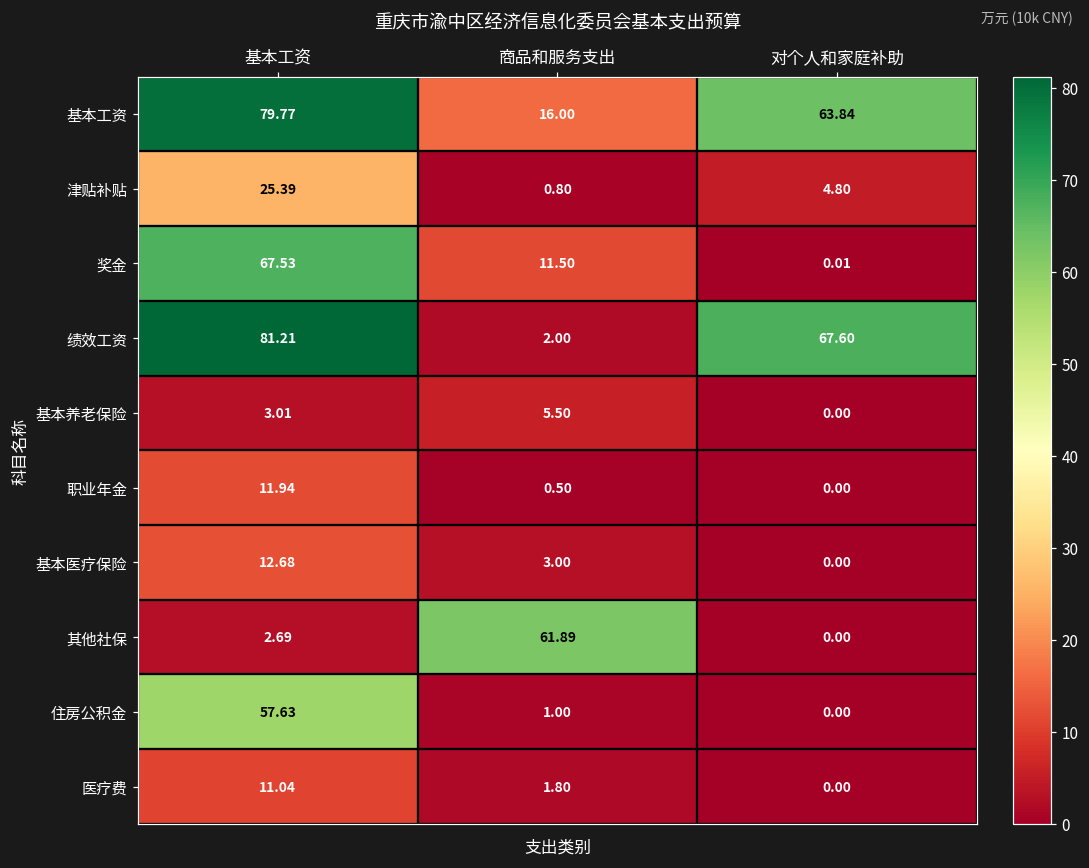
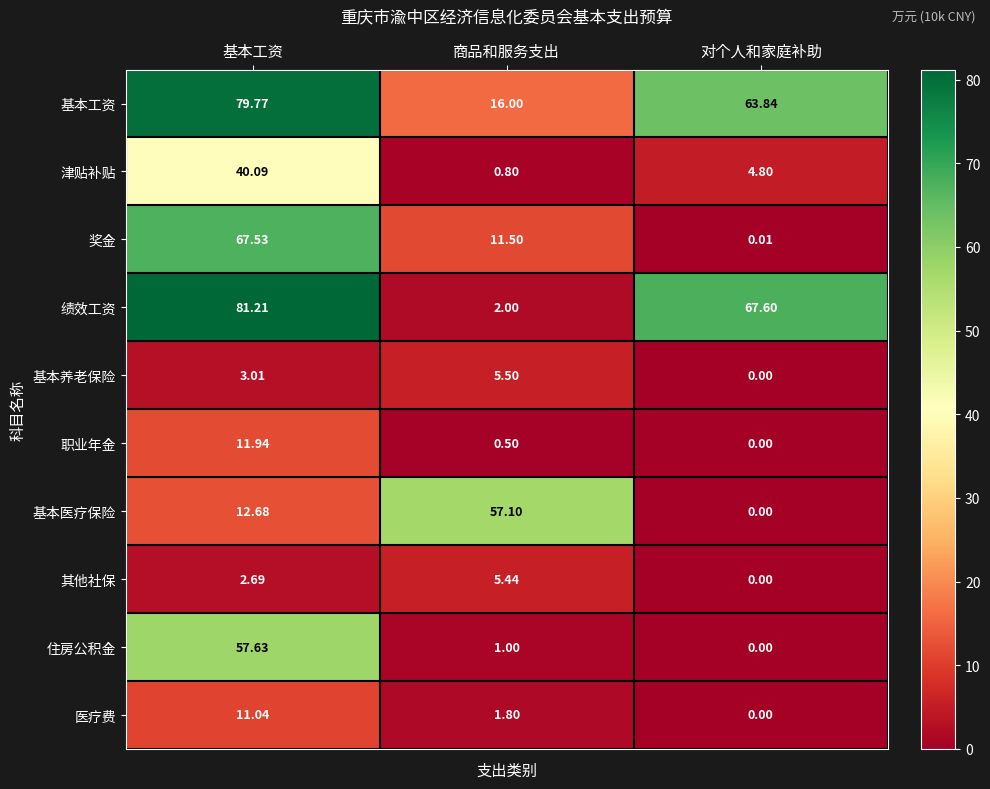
津贴补贴, 基本工资: 25.39 -> 40.09
基本医疗保险, 商品和服务支出: 3.00 -> 57.10
其他社保, 商品和服务支出: 61.89 -> 5.44
